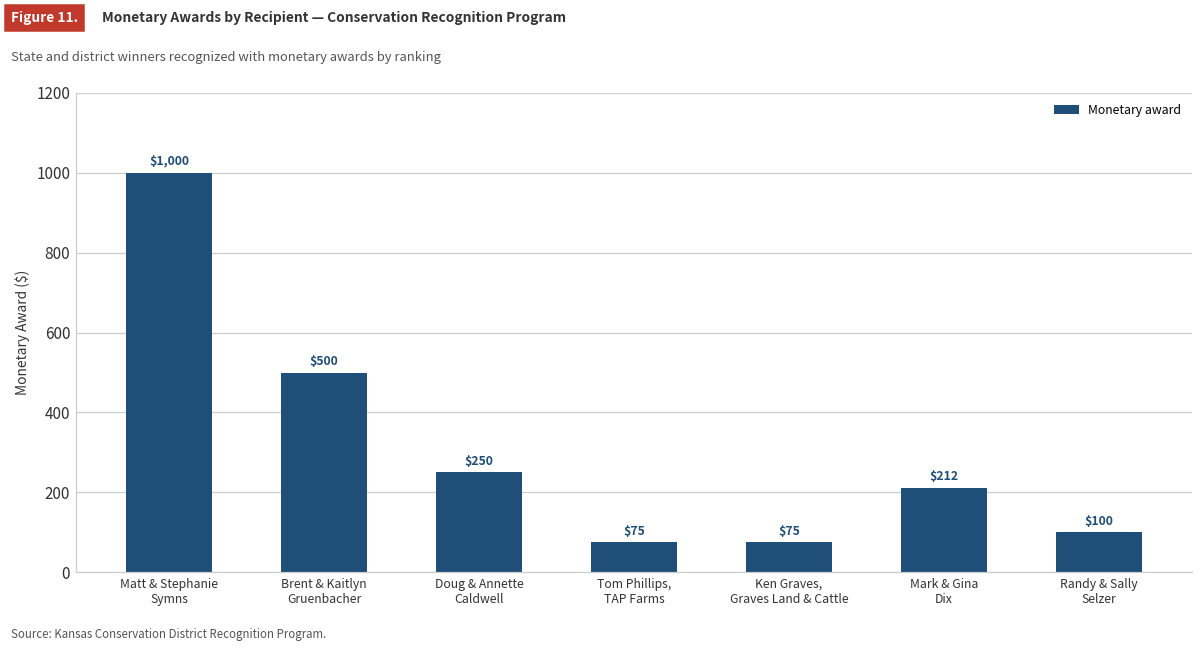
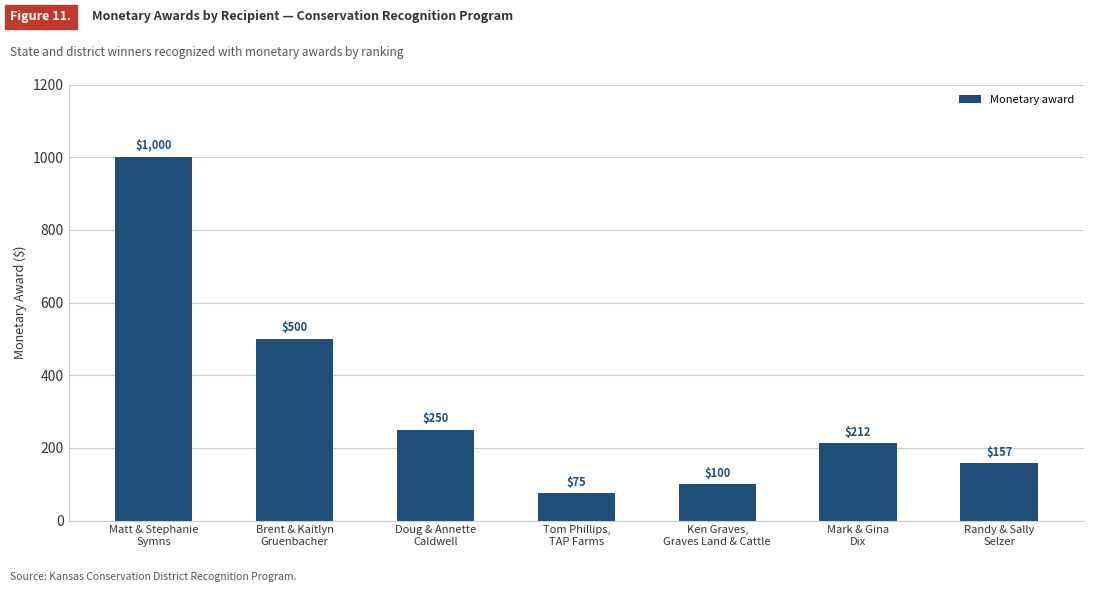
Ken Graves, Graves Land & Cattle: $75 -> $100
Randy & Sally Selzer: $100 -> $157
